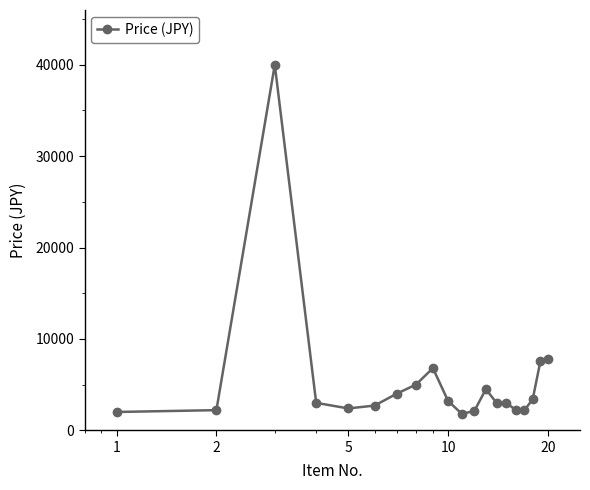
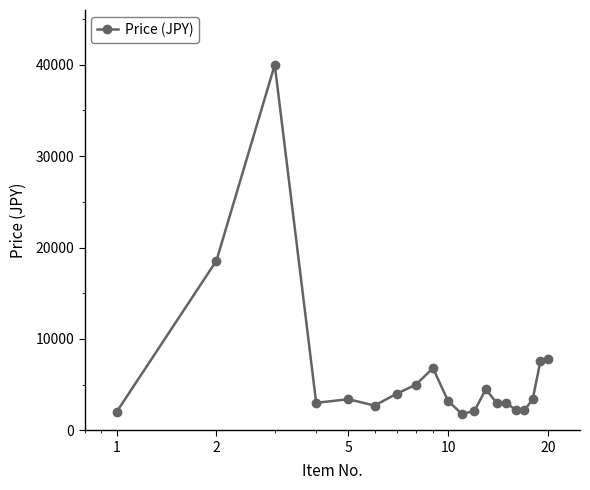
2: 2000 -> 19000
5: 2000 -> 3000
